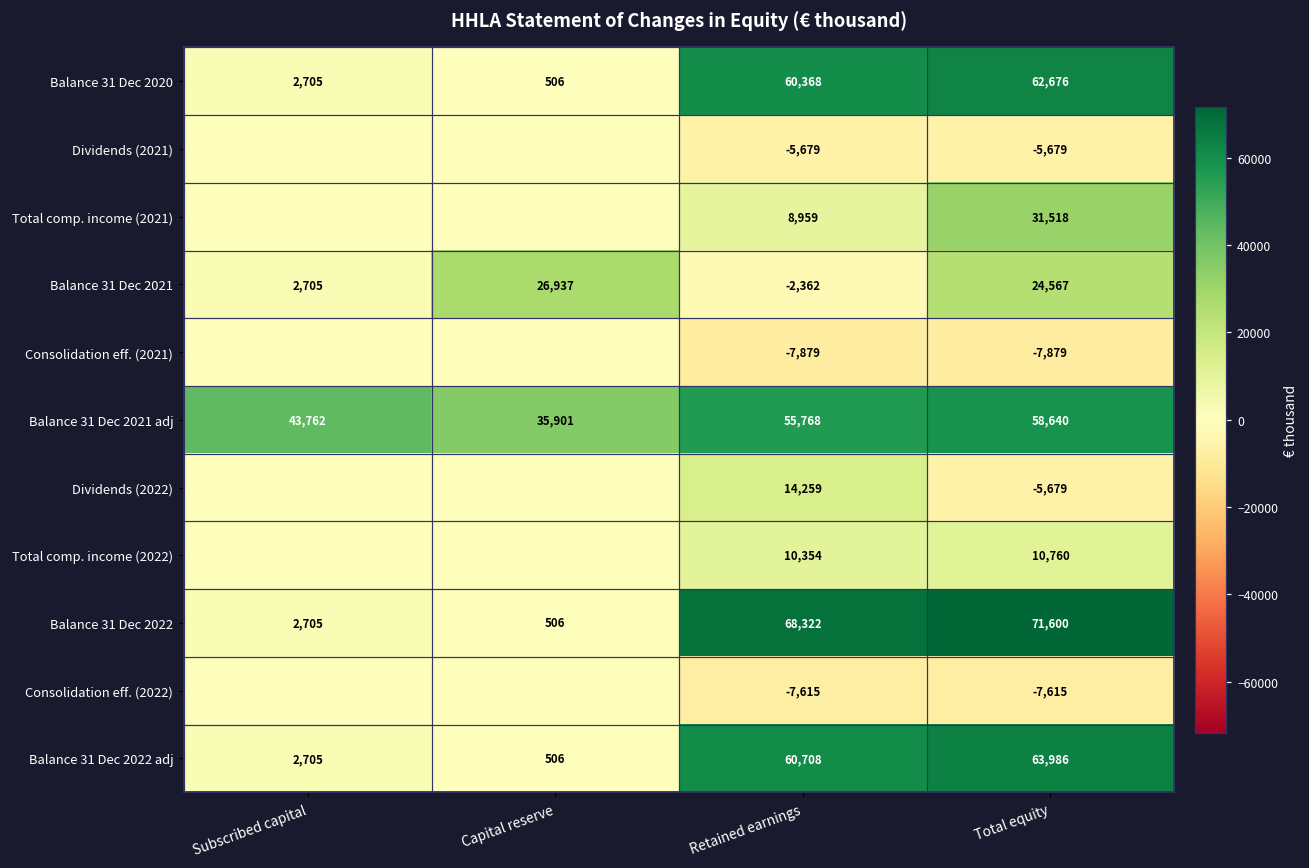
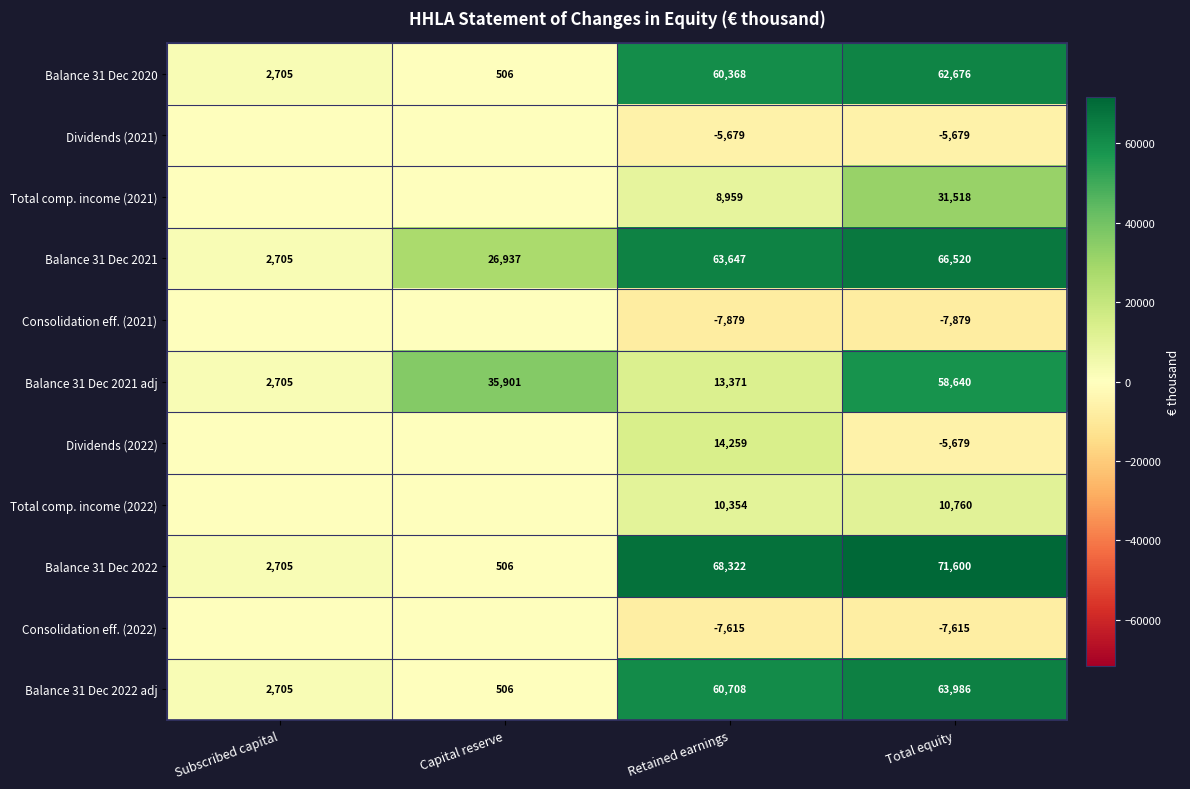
Balance 31 Dec 2021, Retained earnings: -2,362 -> 63,647
Balance 31 Dec 2021, Total equity: 24,567 -> 66,520
Balance 31 Dec 2021 adj, Subscribed capital: 43,762 -> 2,705
Balance 31 Dec 2021 adj, Retained earnings: 55,768 -> 13,371
